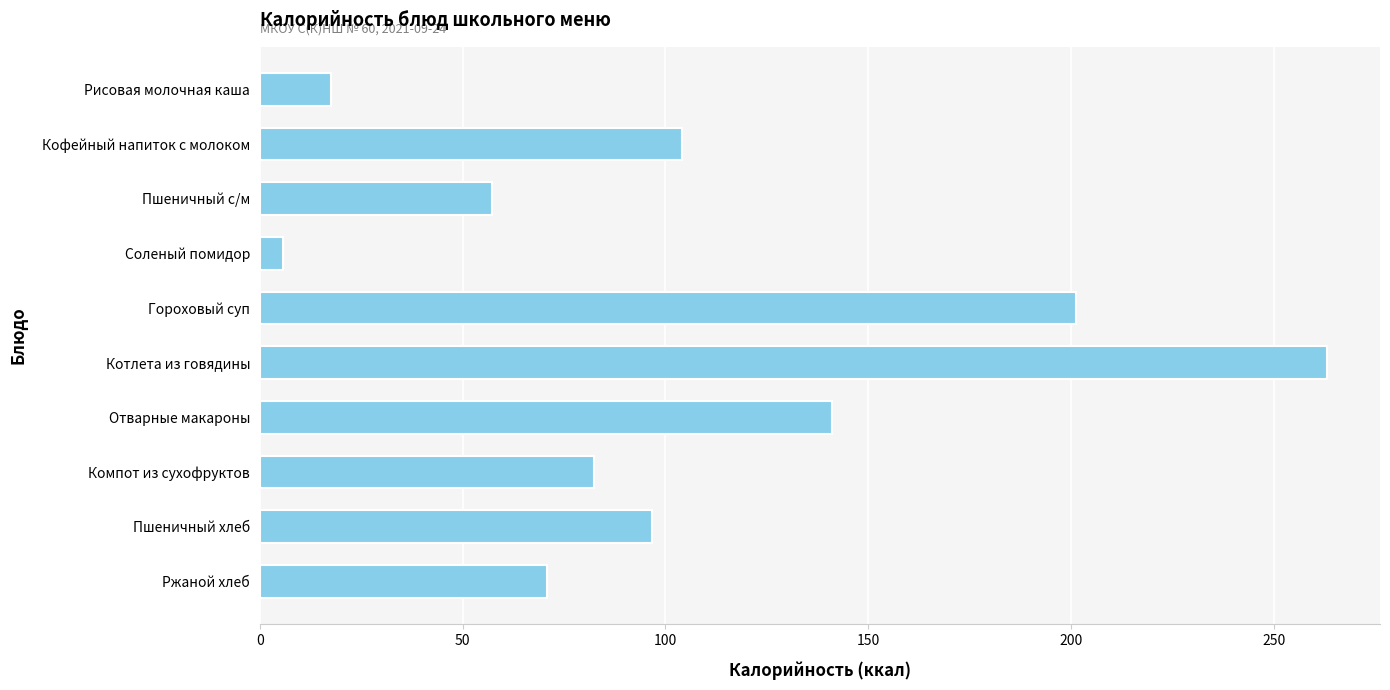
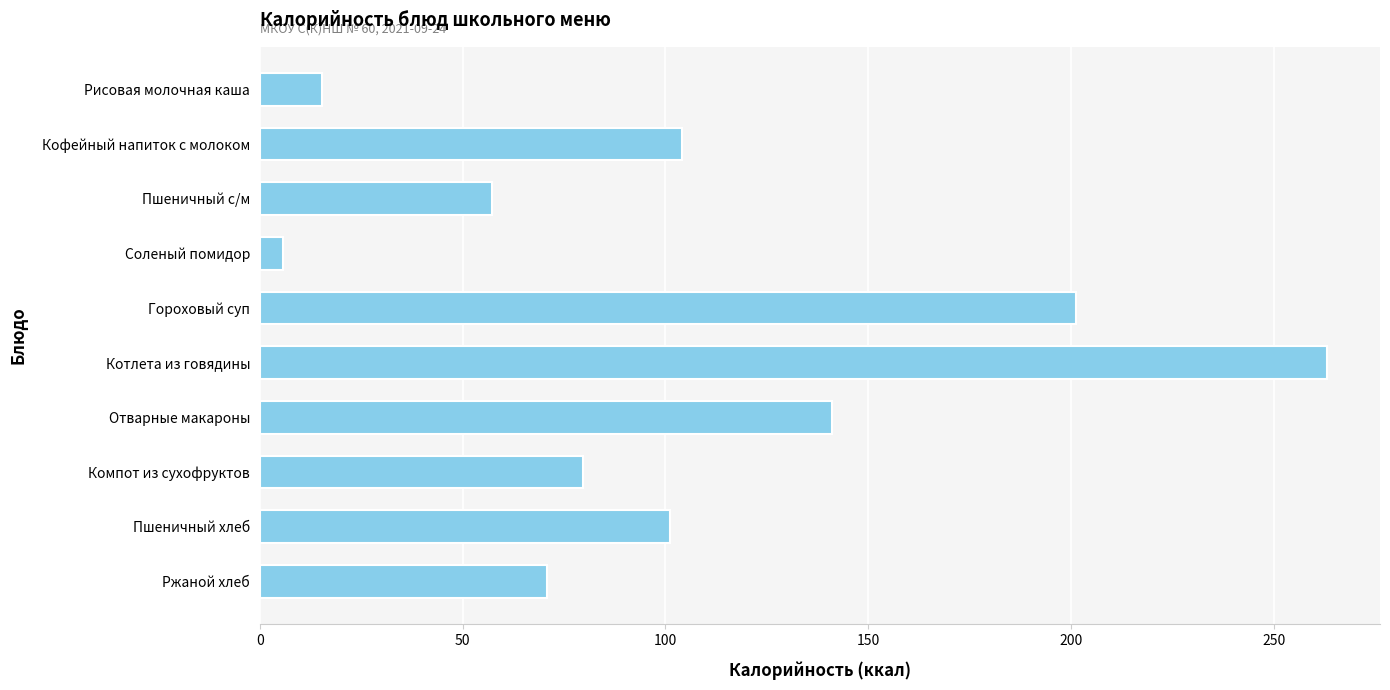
Рисовая молочная каша: 18 -> 15
Компот из сухофруктов: 82 -> 80
Пшеничный хлеб: 97 -> 101
